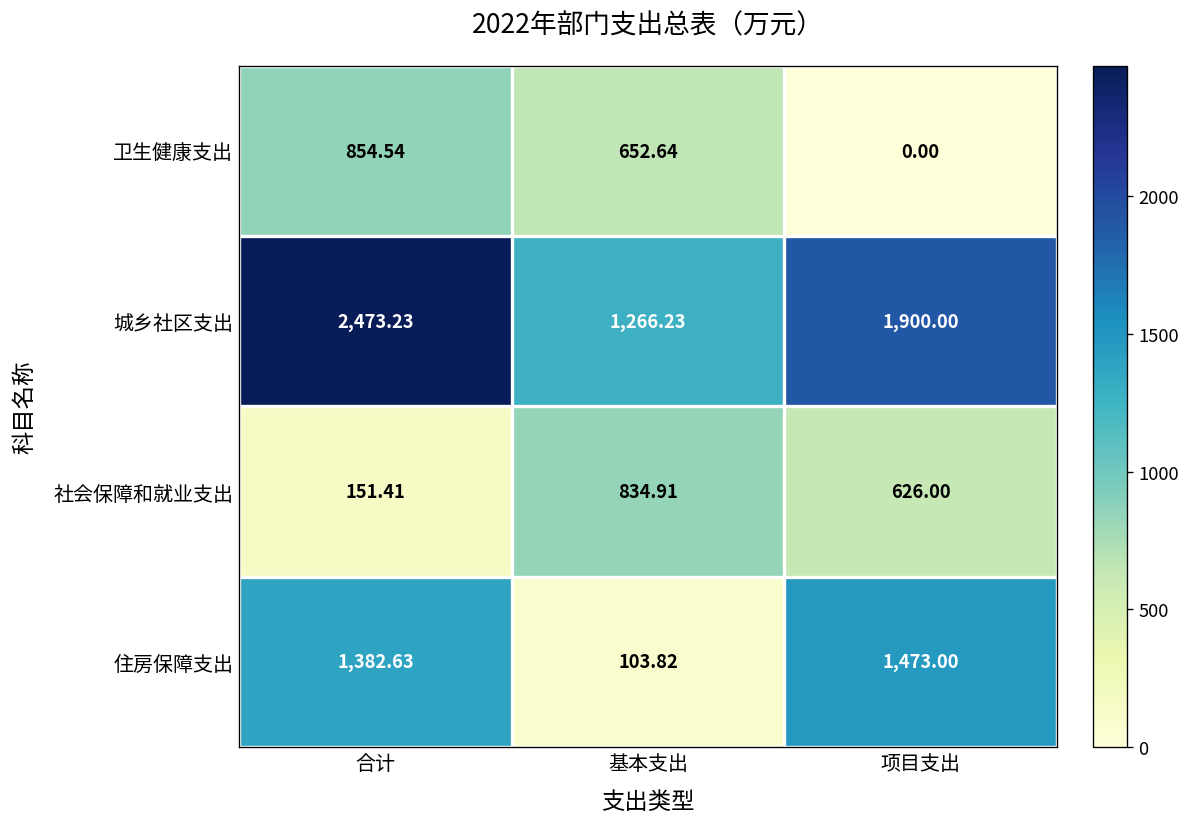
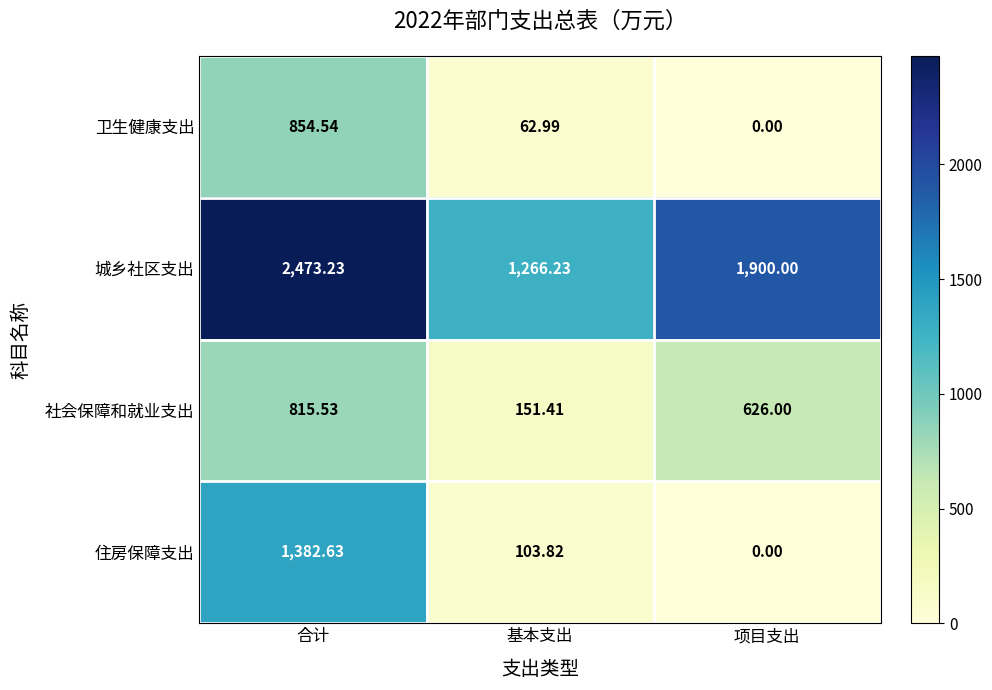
卫生健康支出, 基本支出: 652.64 -> 62.99
社会保障和就业支出, 合计: 151.41 -> 815.53
社会保障和就业支出, 基本支出: 834.91 -> 151.41
住房保障支出, 项目支出: 1,473.00 -> 0.00
